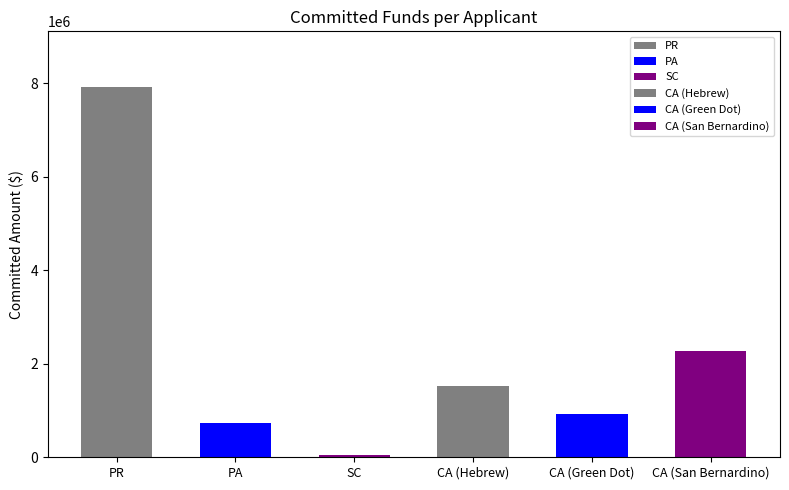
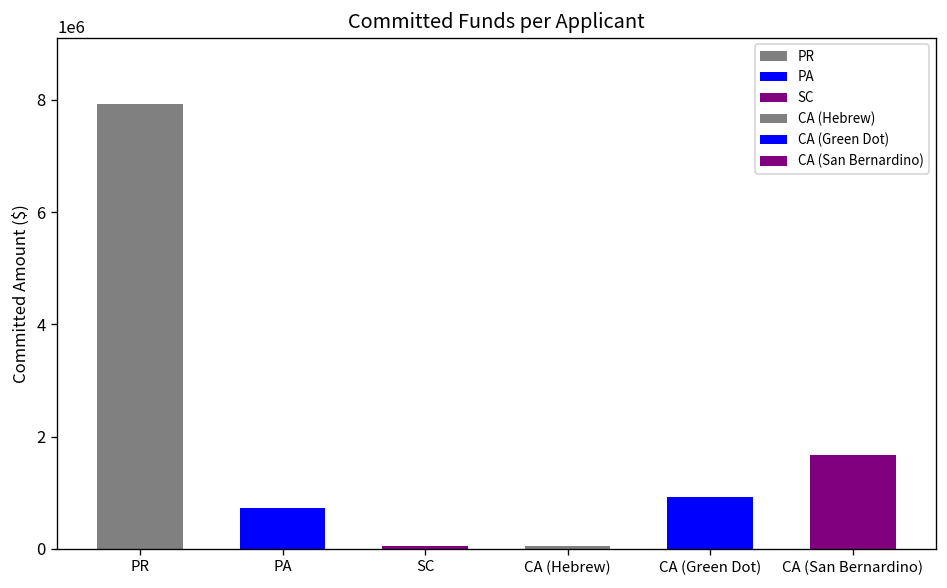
CA (Hebrew): 1500000 -> 0
CA (San Bernardino): 2300000 -> 1700000
